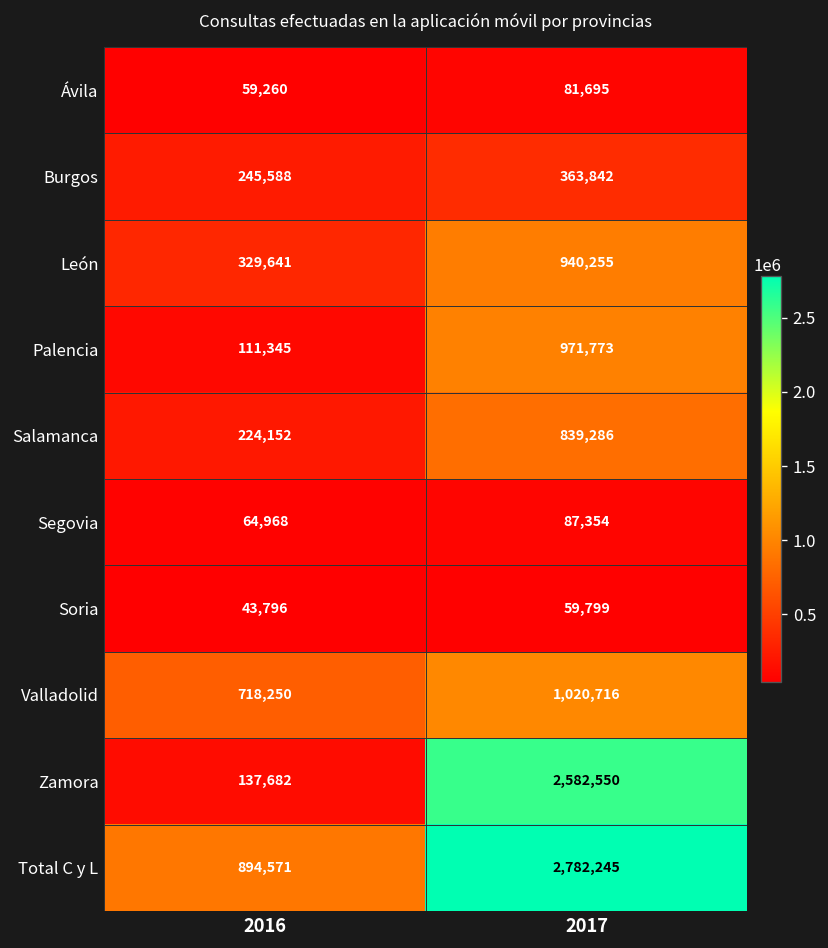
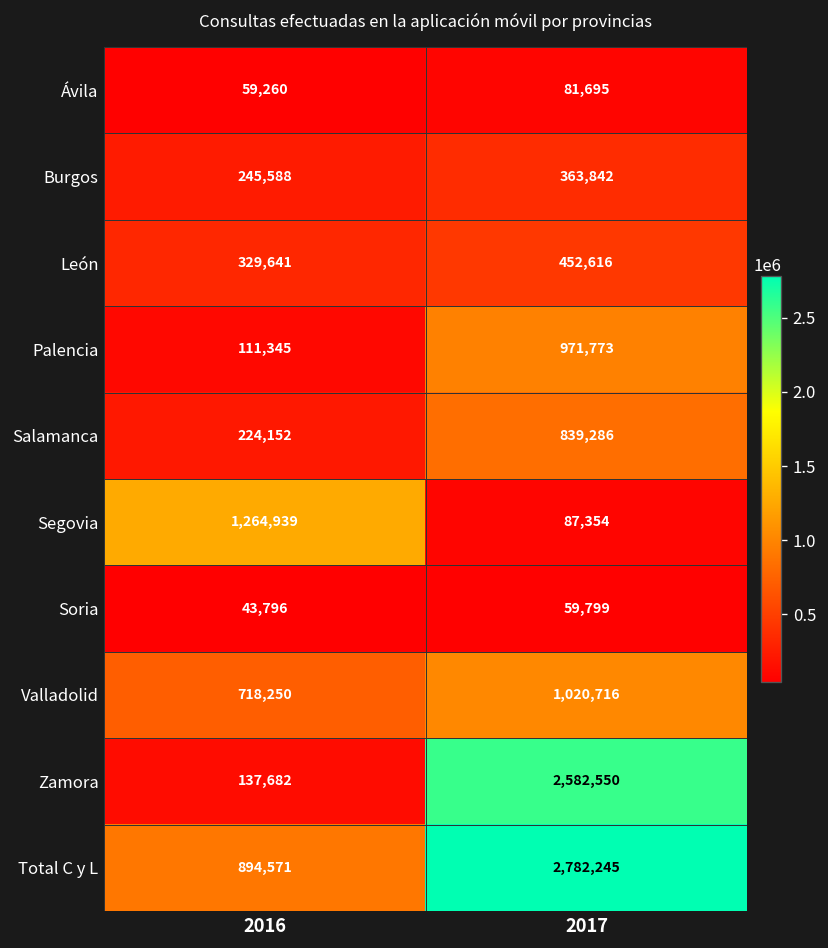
León, 2017: 940,255 -> 452,616
Segovia, 2016: 64,968 -> 1,264,939
